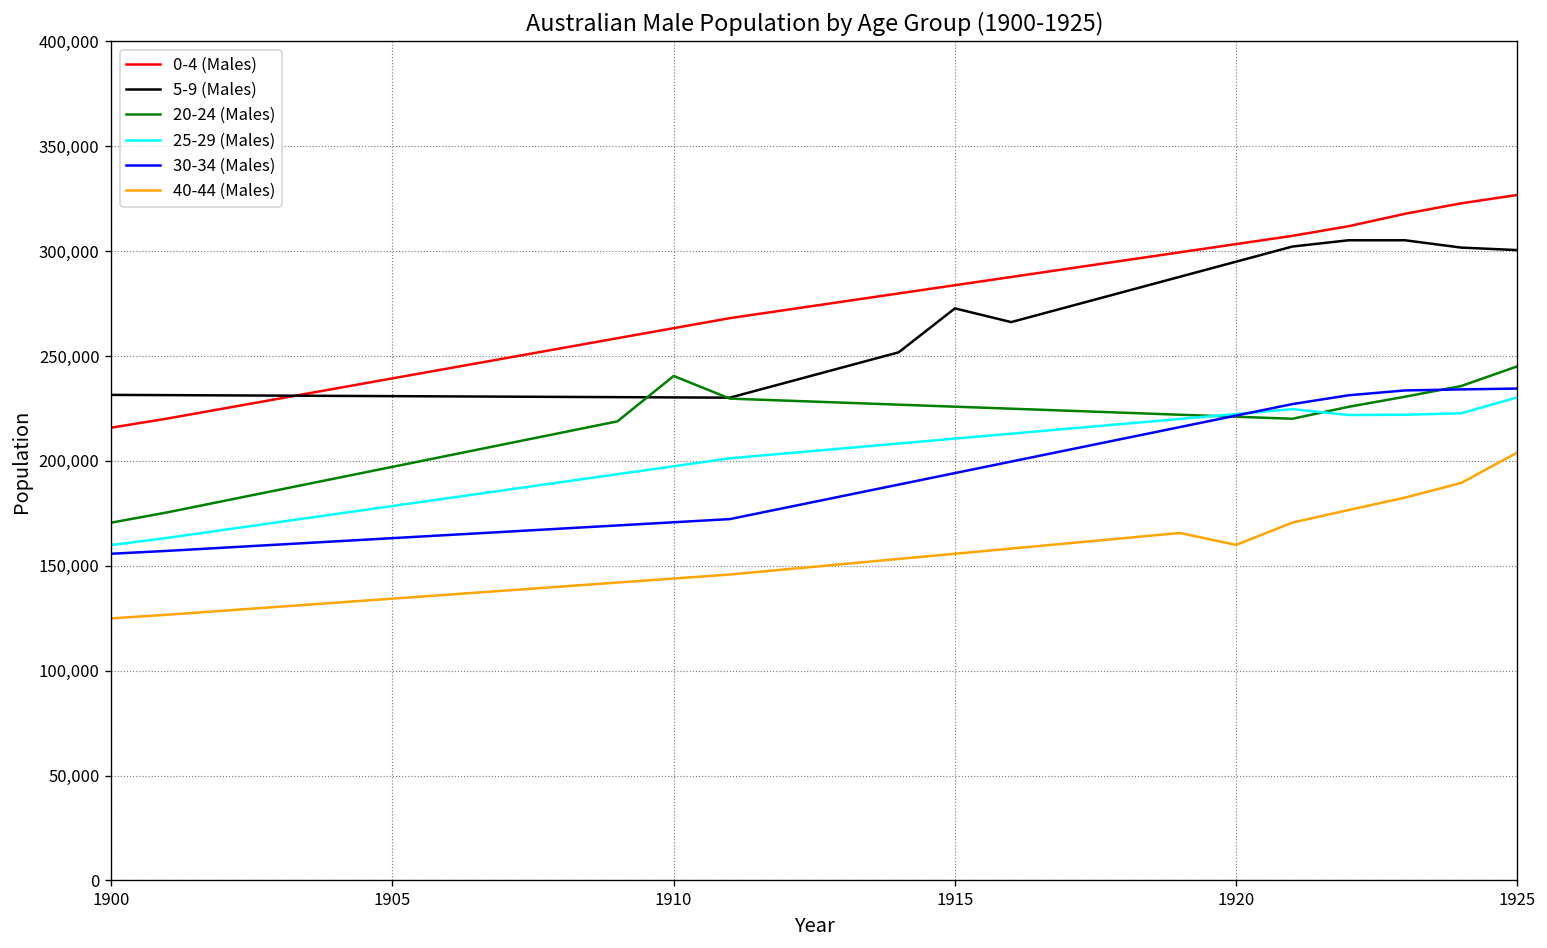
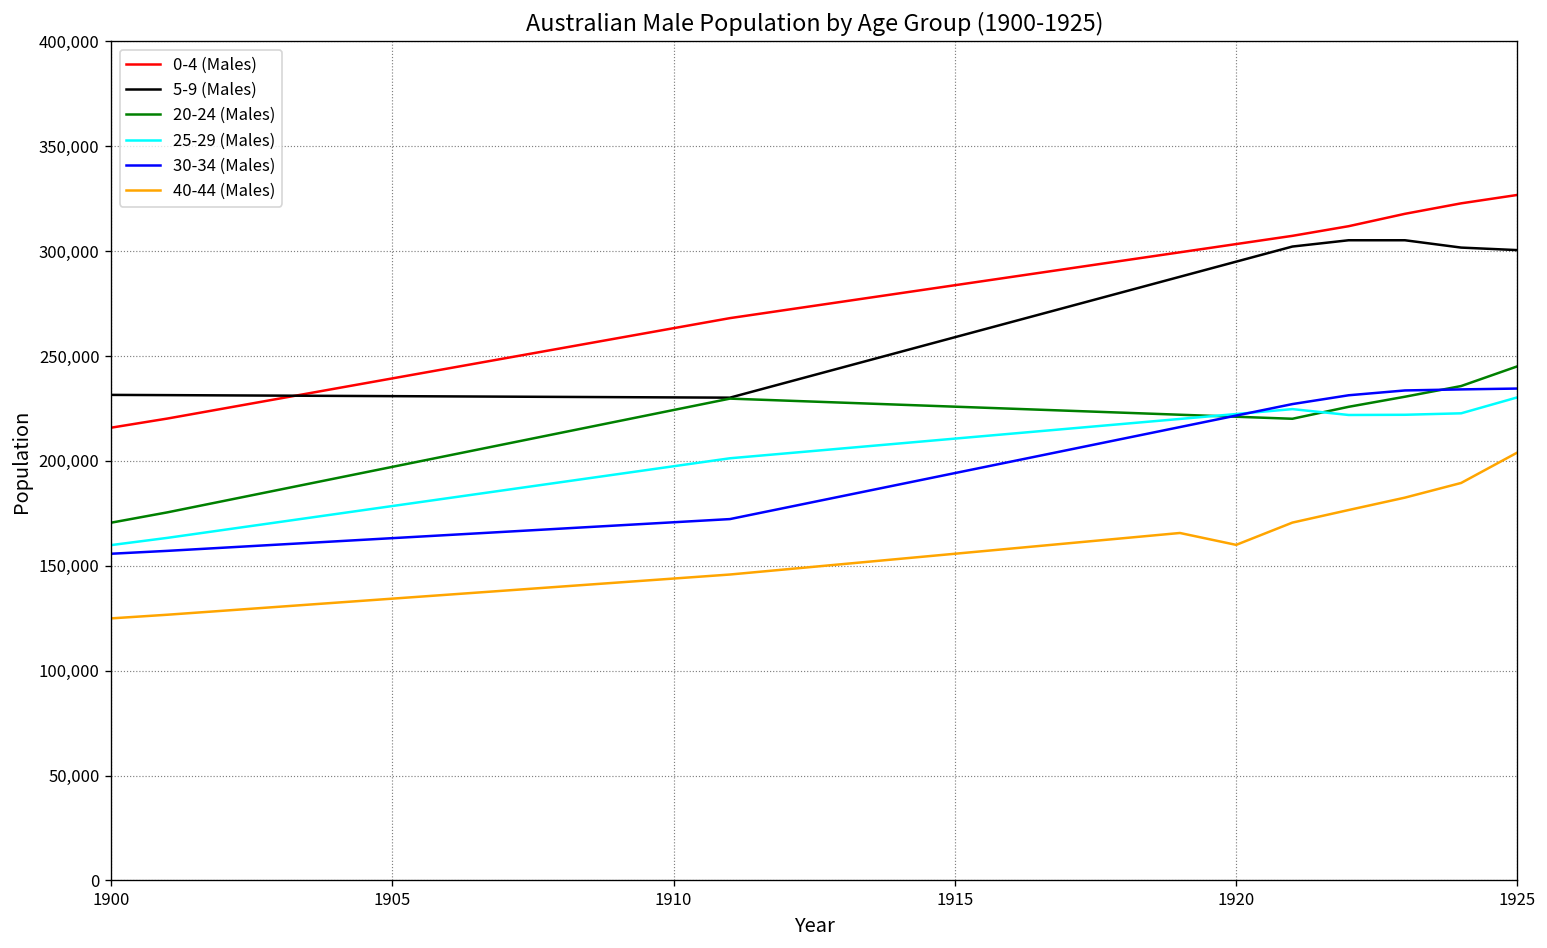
20-24 (Males), 1910: 240,000 -> 224,000
5-9 (Males), 1915: 273,000 -> 259,000
